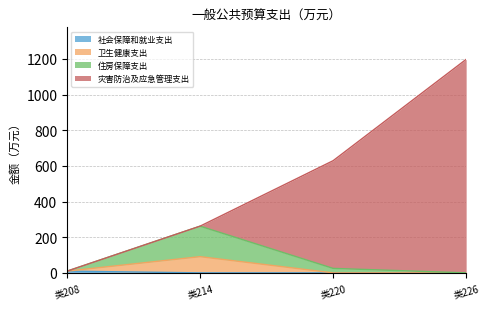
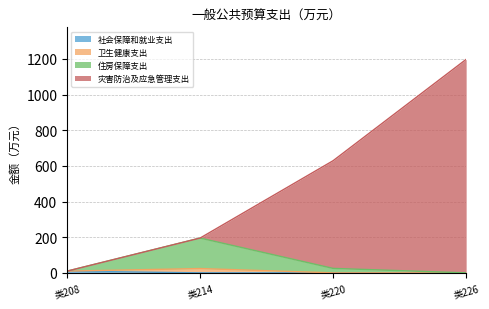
卫生健康支出, 类214: 90 -> 20
